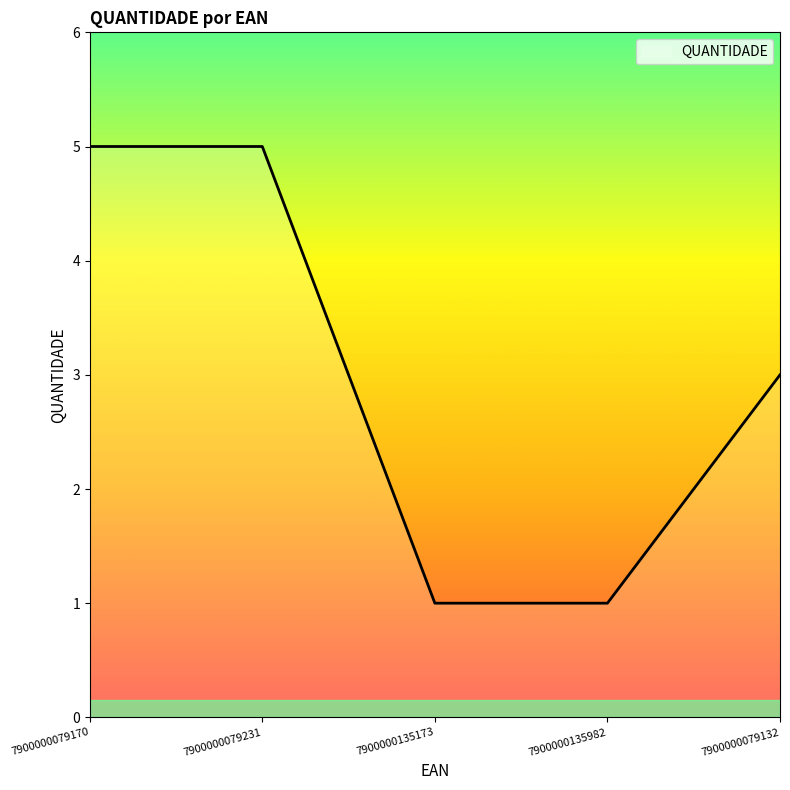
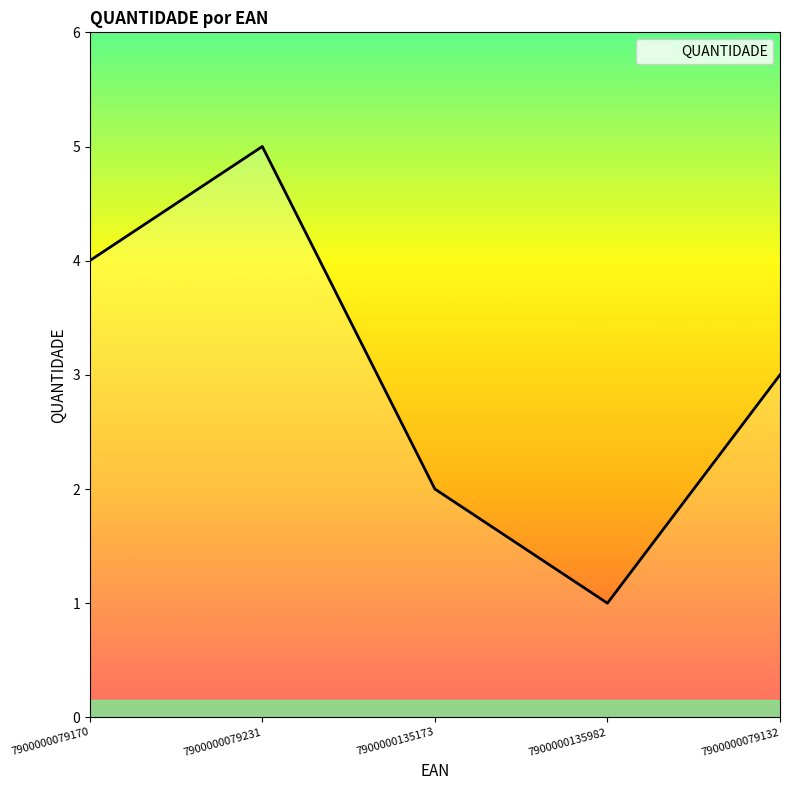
7900000079170: 5 -> 4
7900000135173: 1 -> 2
